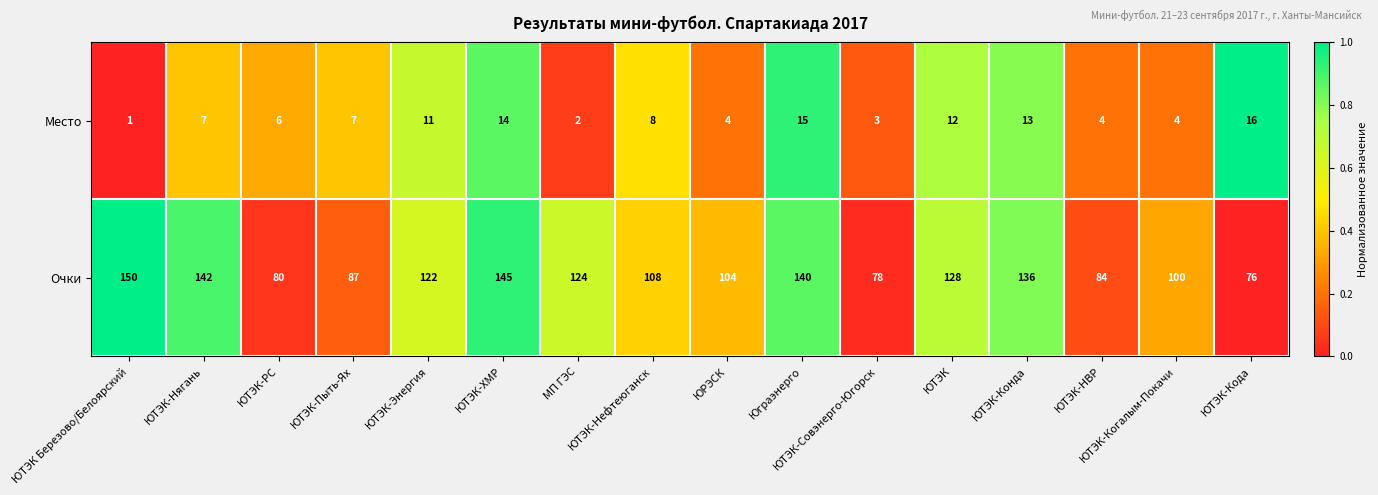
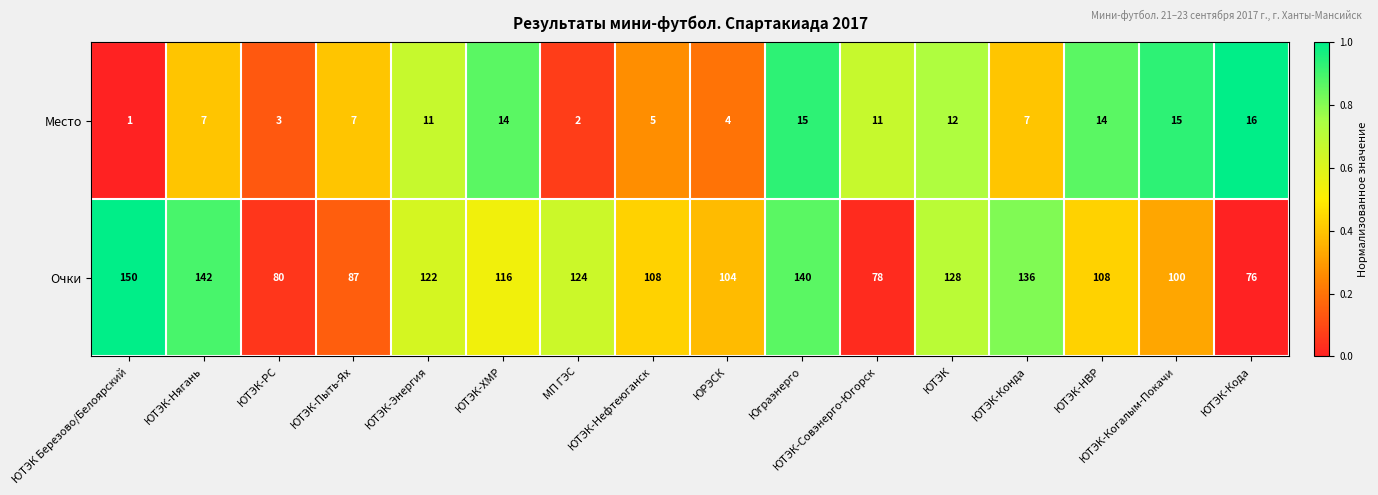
Место, ЮТЭК-РС: 6 -> 3
Место, ЮТЭК-Нефтеюганск: 8 -> 5
Место, ЮТЭК-Совэнерго-Югорск: 3 -> 11
Место, ЮТЭК-Конда: 13 -> 7
Место, ЮТЭК-НВР: 4 -> 14
Место, ЮТЭК-Когалым-Покачи: 4 -> 15
Очки, ЮТЭК-ХМР: 145 -> 116
Очки, ЮТЭК-НВР: 84 -> 108
